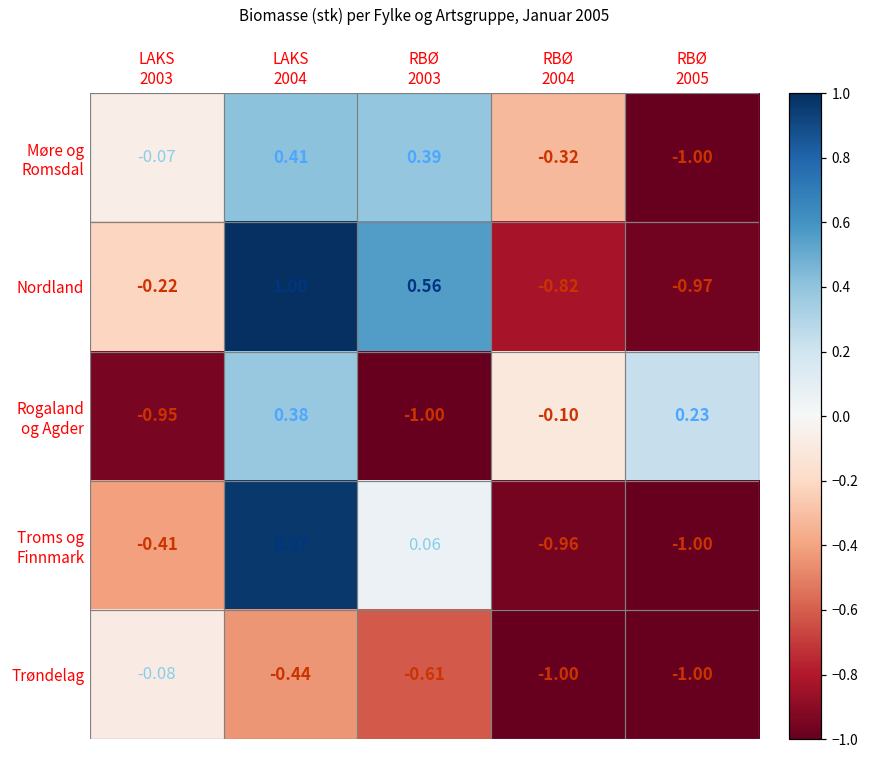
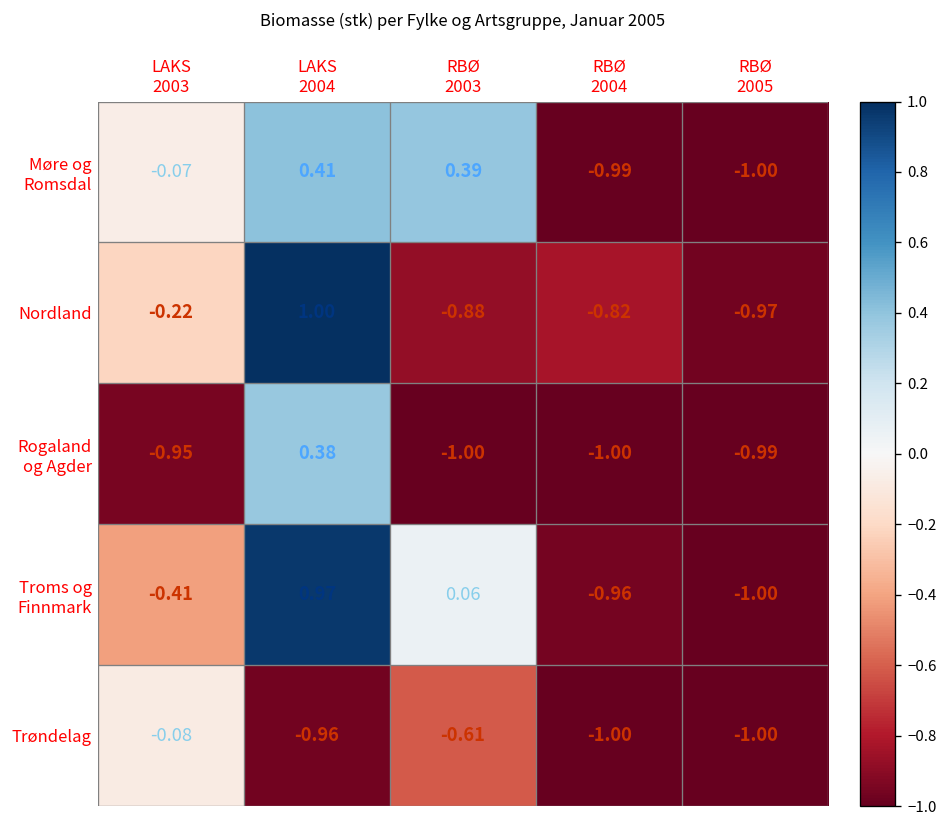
Møre og Romsdal, RBØ 2004: -0.32 -> -0.99
Nordland, RBØ 2003: 0.56 -> -0.88
Rogaland og Agder, RBØ 2004: -0.10 -> -1.00
Rogaland og Agder, RBØ 2005: 0.23 -> -0.99
Trøndelag, LAKS 2004: -0.44 -> -0.96
